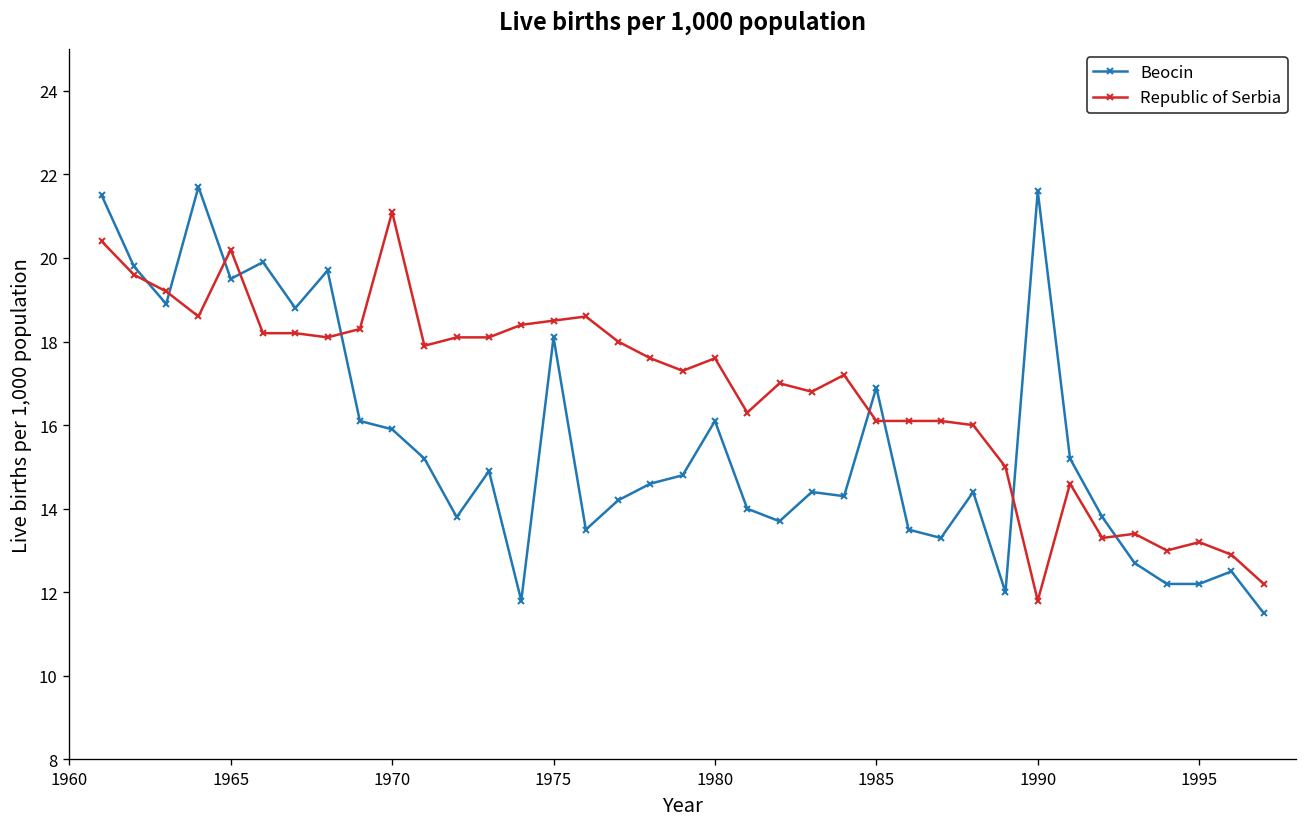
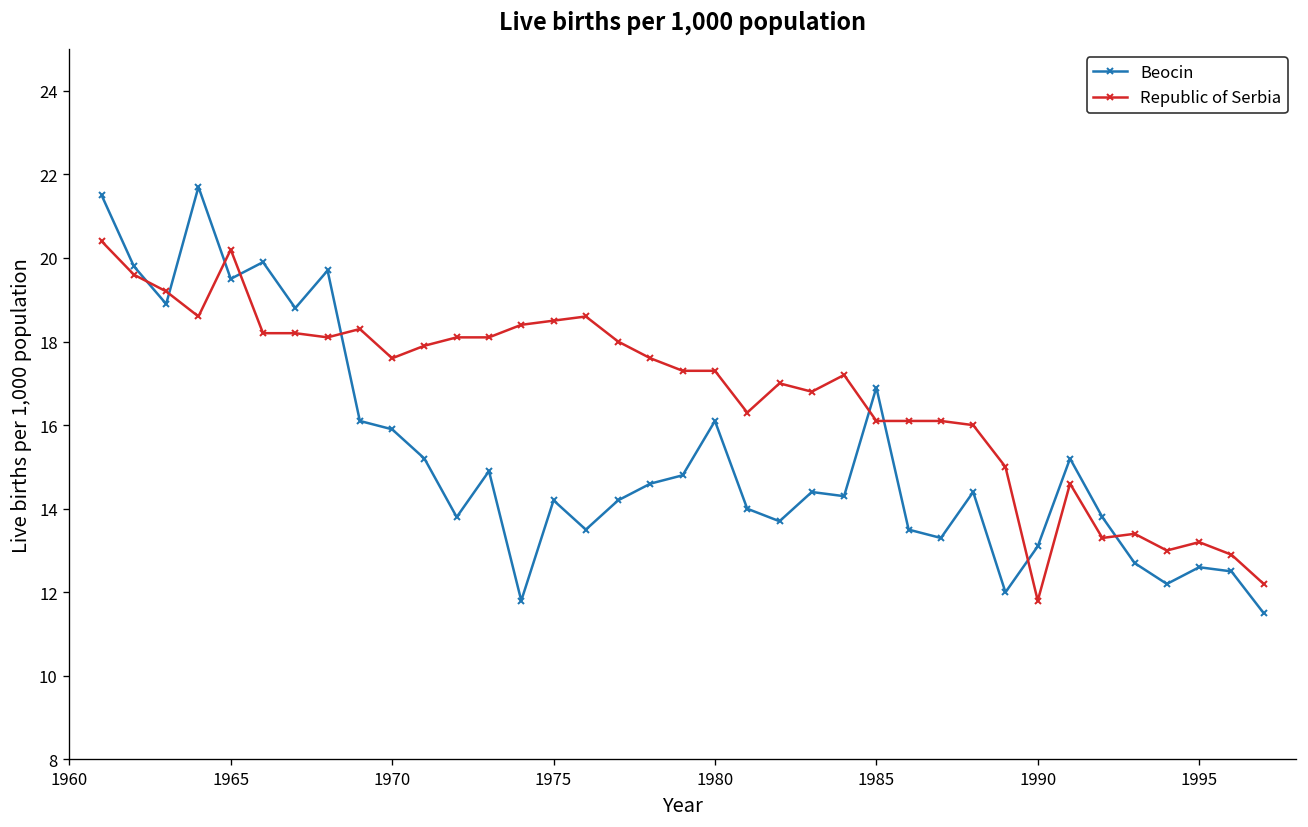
Republic of Serbia, 1970: 21.1 -> 17.6
Beocin, 1975: 18.1 -> 14.2
Republic of Serbia, 1980: 17.6 -> 17.3
Beocin, 1990: 21.6 -> 13.1
Beocin, 1995: 12.2 -> 12.6
